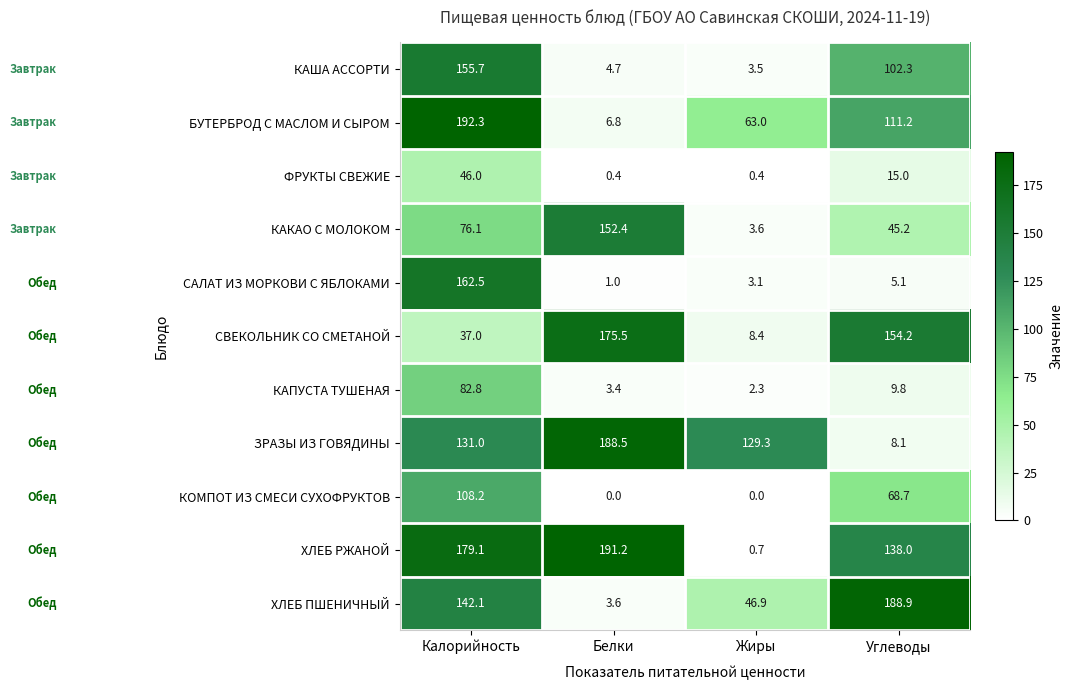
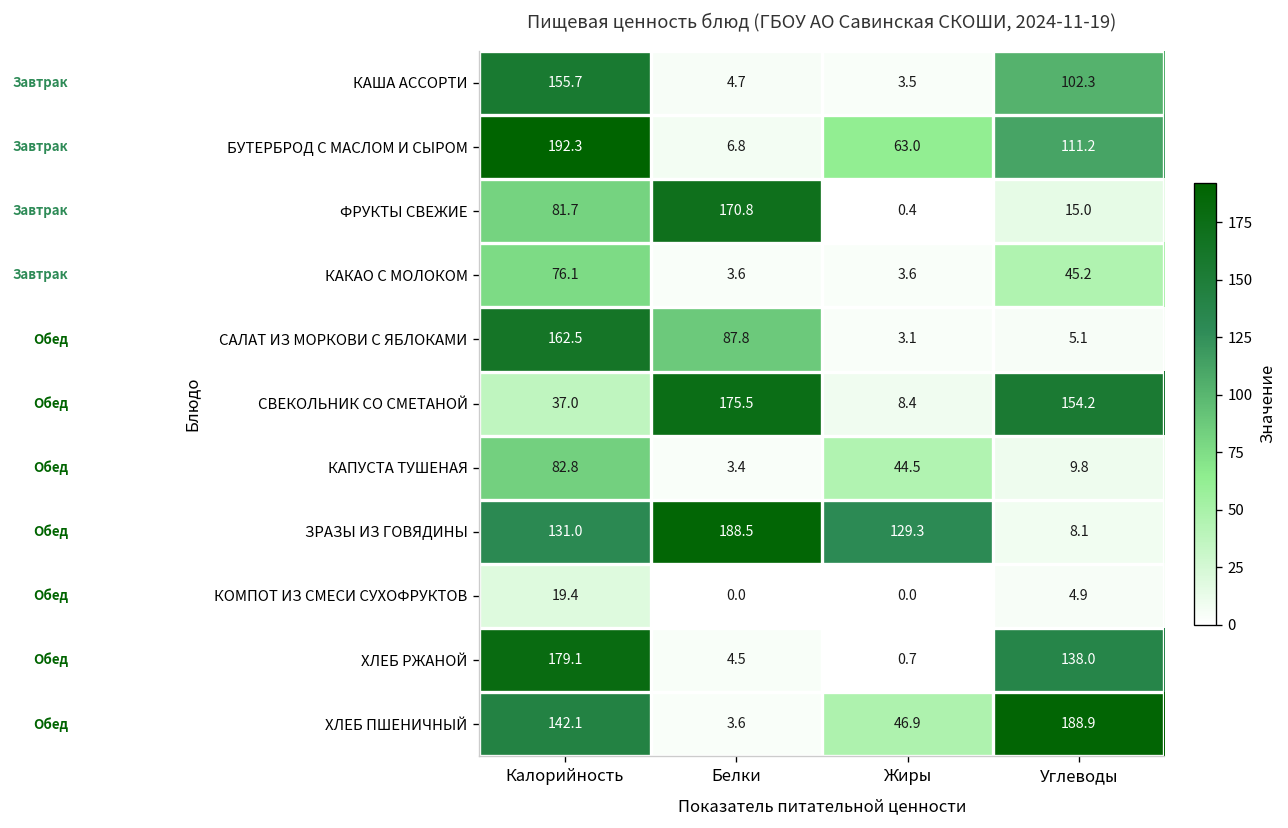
ФРУКТЫ СВЕЖИЕ, Калорийность: 46.0 -> 81.7
ФРУКТЫ СВЕЖИЕ, Белки: 0.4 -> 170.8
КАКАО С МОЛОКОМ, Белки: 152.4 -> 3.6
САЛАТ ИЗ МОРКОВИ С ЯБЛОКАМИ, Белки: 1.0 -> 87.8
КАПУСТА ТУШЕНАЯ, Жиры: 2.3 -> 44.5
КОМПОТ ИЗ СМЕСИ СУХОФРУКТОВ, Калорийность: 108.2 -> 19.4
КОМПОТ ИЗ СМЕСИ СУХОФРУКТОВ, Углеводы: 68.7 -> 4.9
ХЛЕБ РЖАНОЙ, Белки: 191.2 -> 4.5
